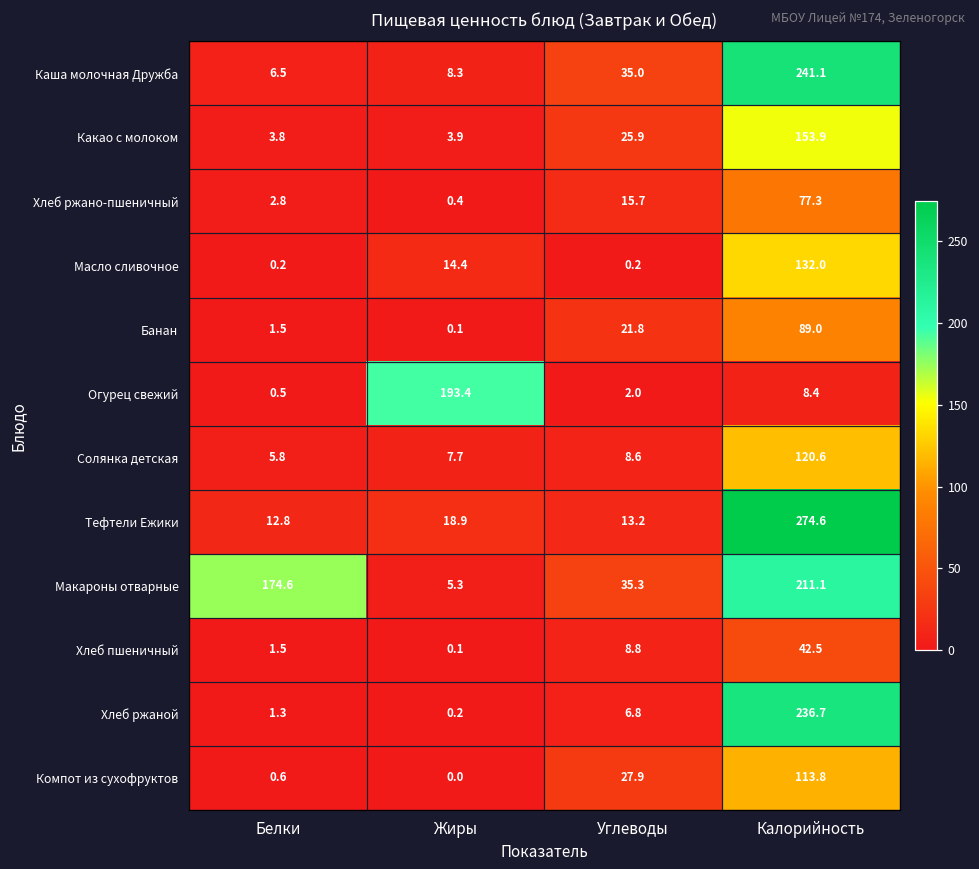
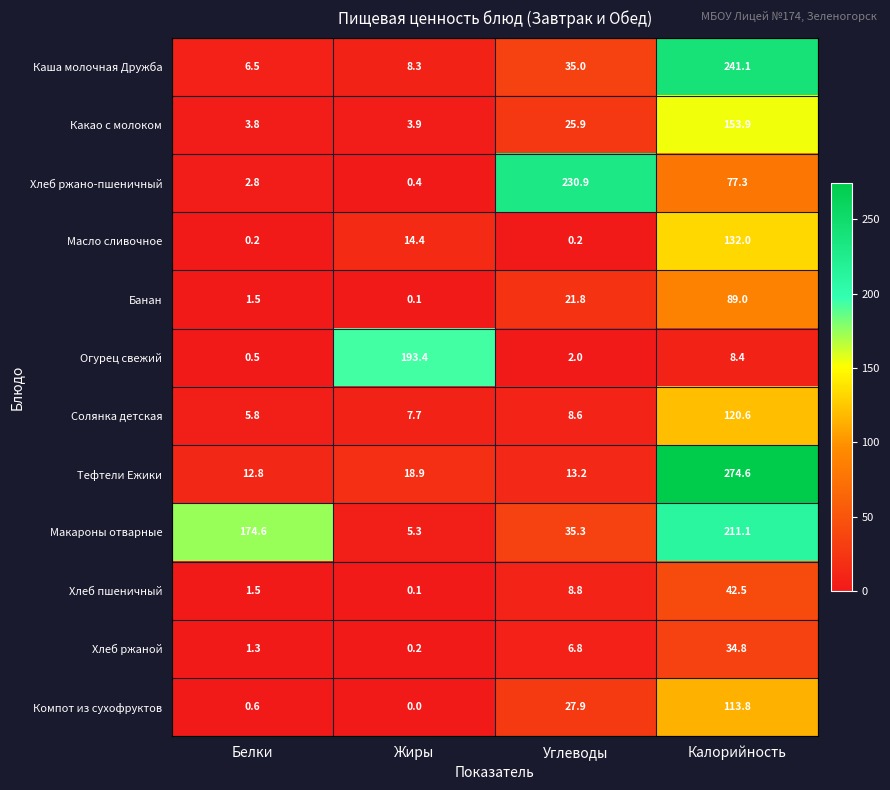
Хлеб ржано-пшеничный, Углеводы: 15.7 -> 230.9
Хлеб ржаной, Калорийность: 236.7 -> 34.8
